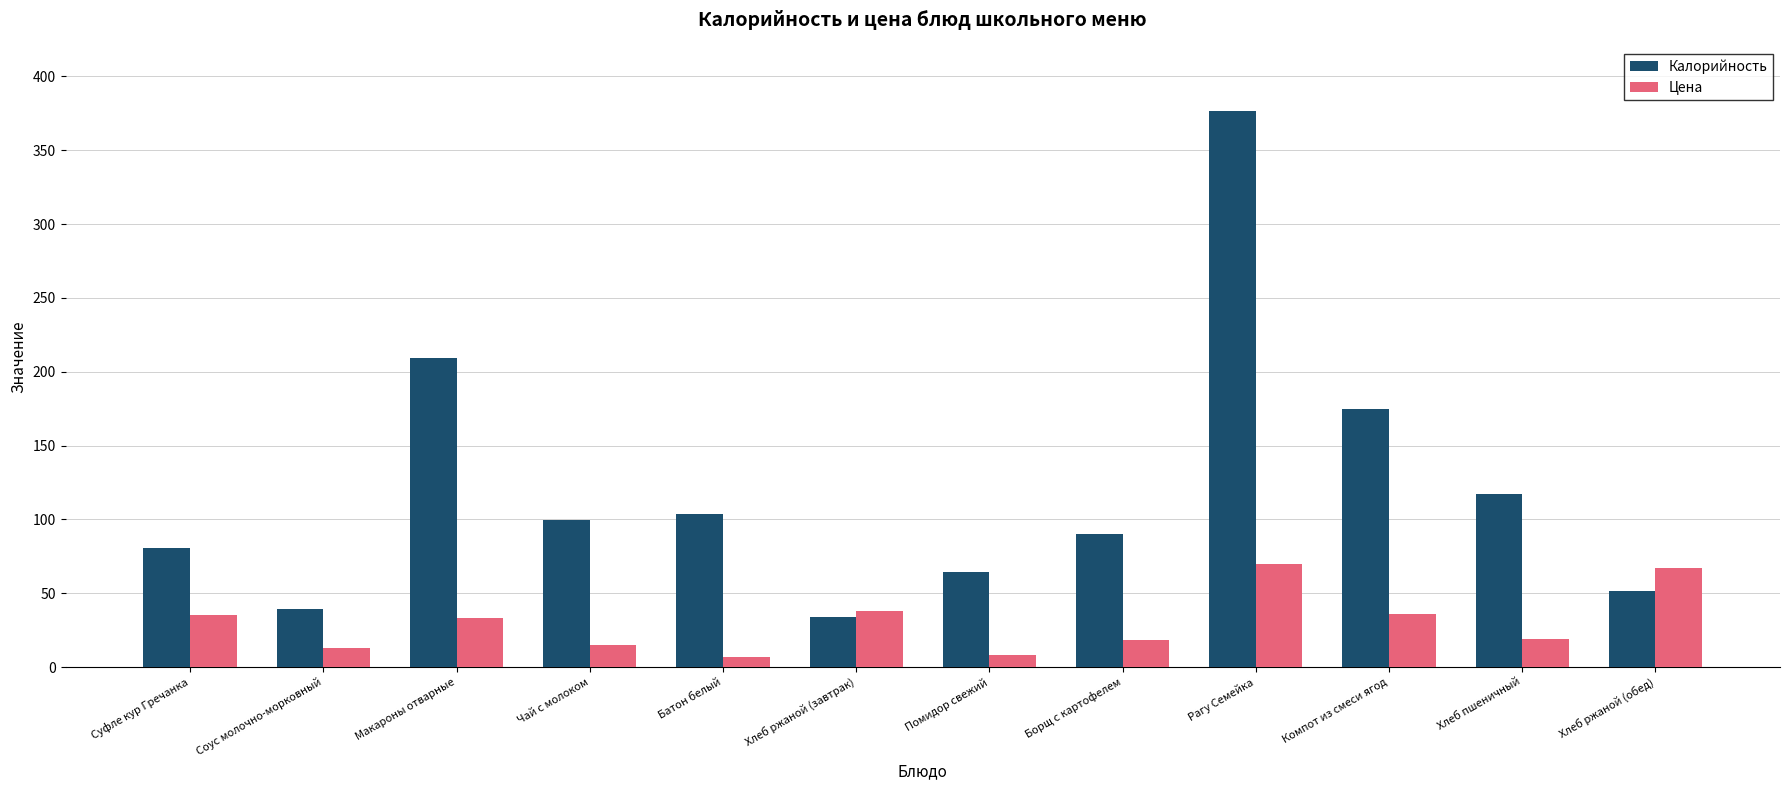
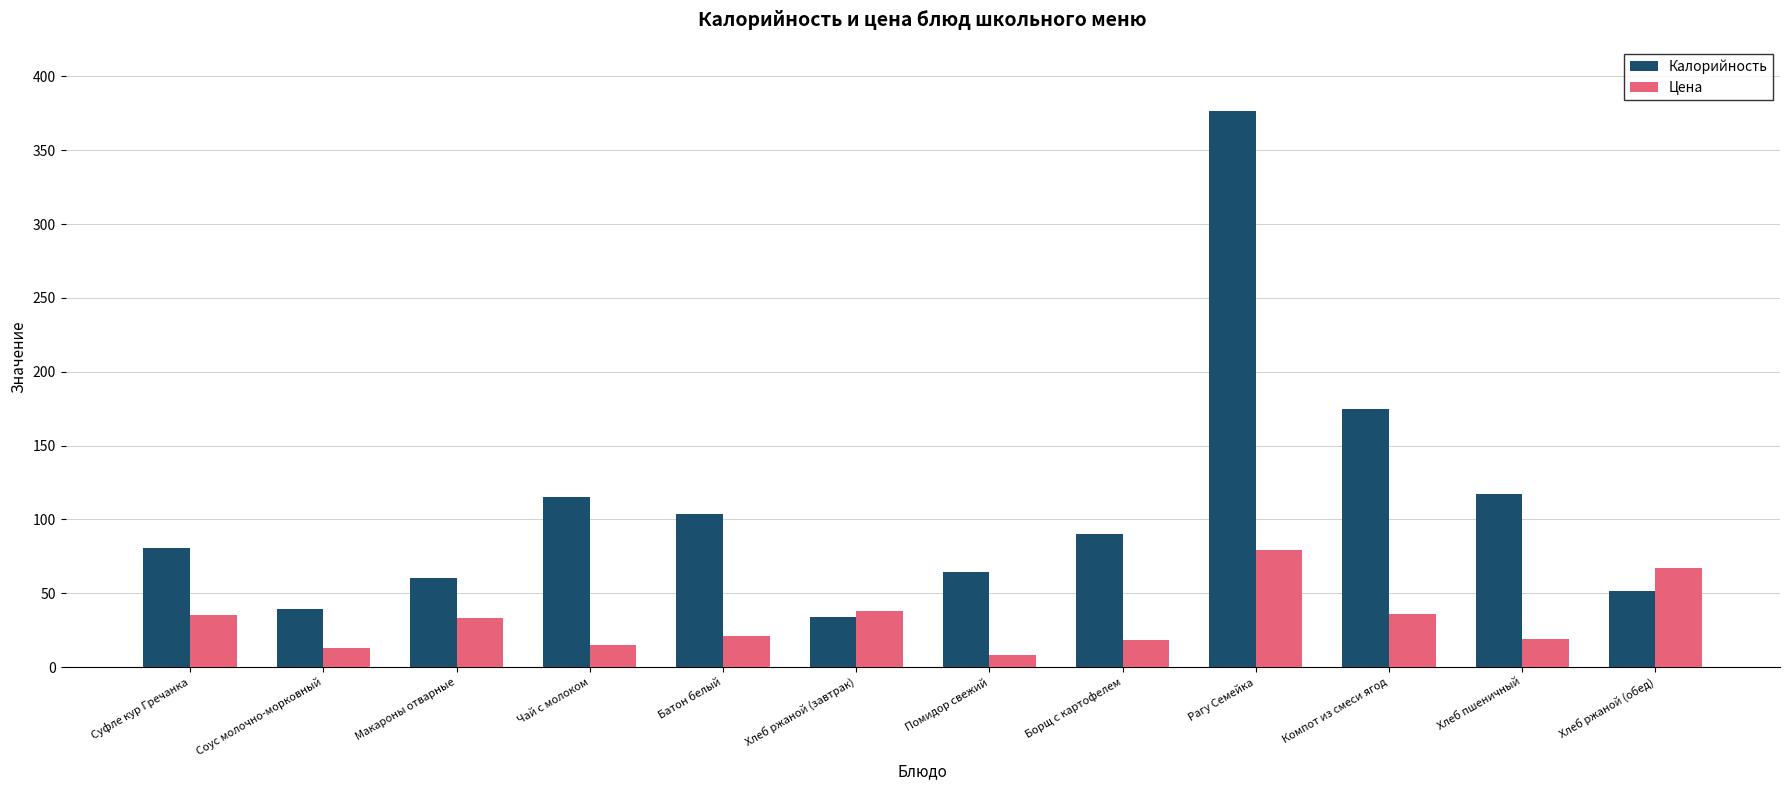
Калорийность, Макароны отварные: 209 -> 61
Калорийность, Чай с молоком: 99 -> 115
Цена, Батон белый: 7 -> 21
Цена, Рагу Семейка: 70 -> 79
